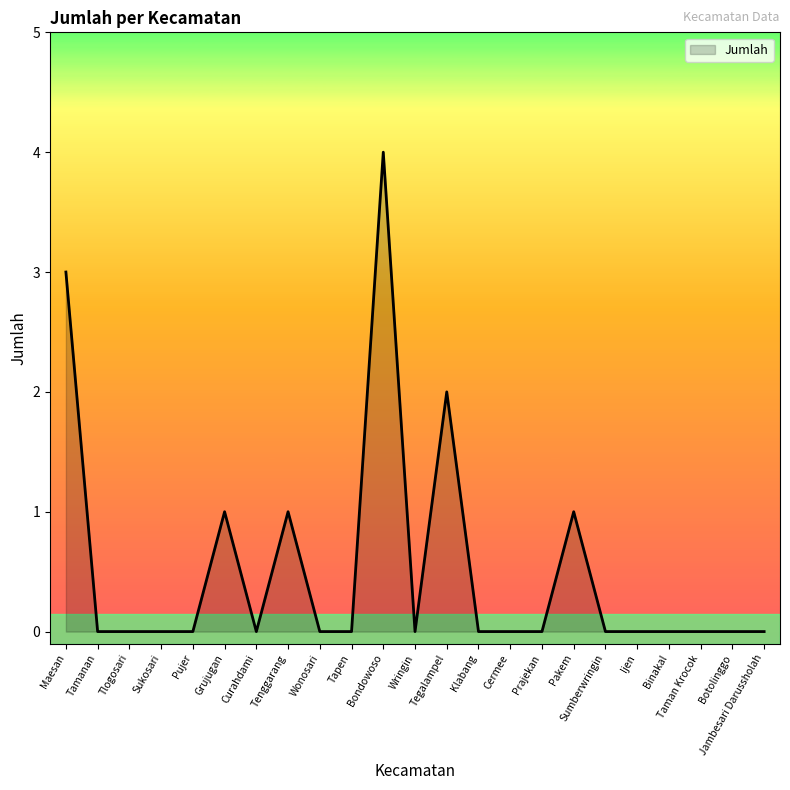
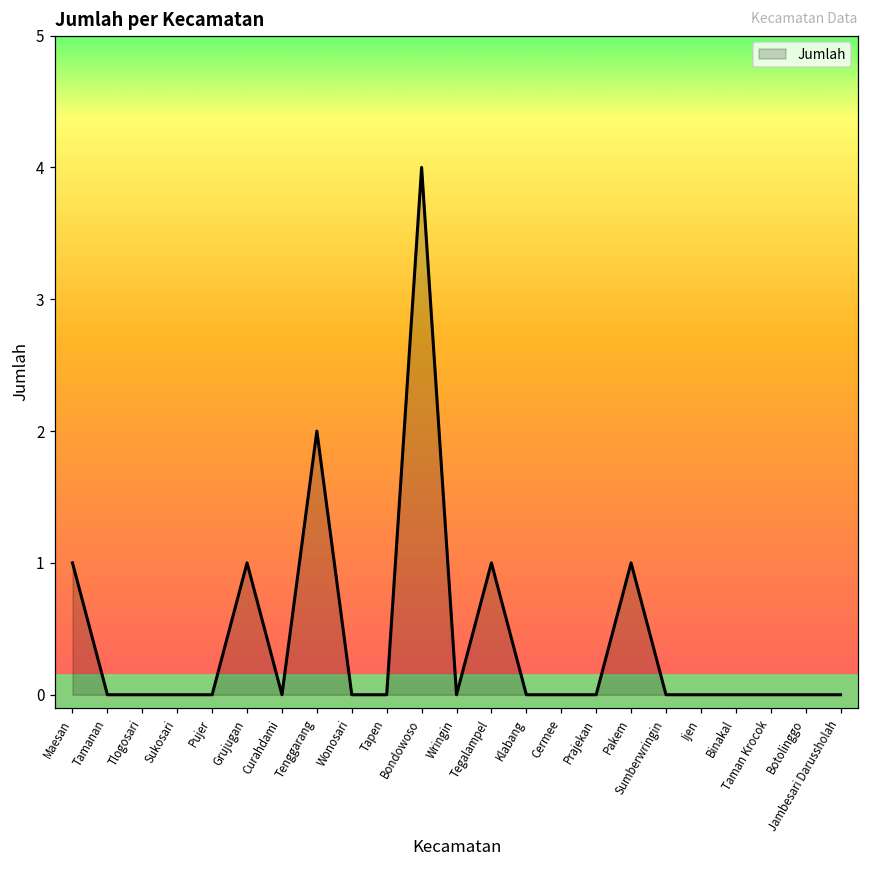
Maesan: 3 -> 1
Tenggarang: 1 -> 2
Tegalampel: 2 -> 1
